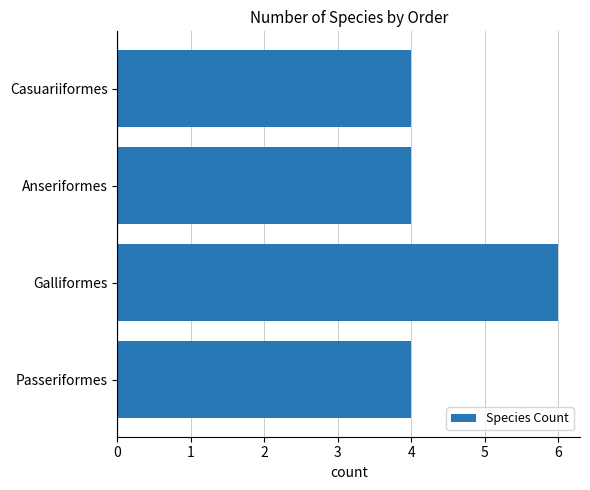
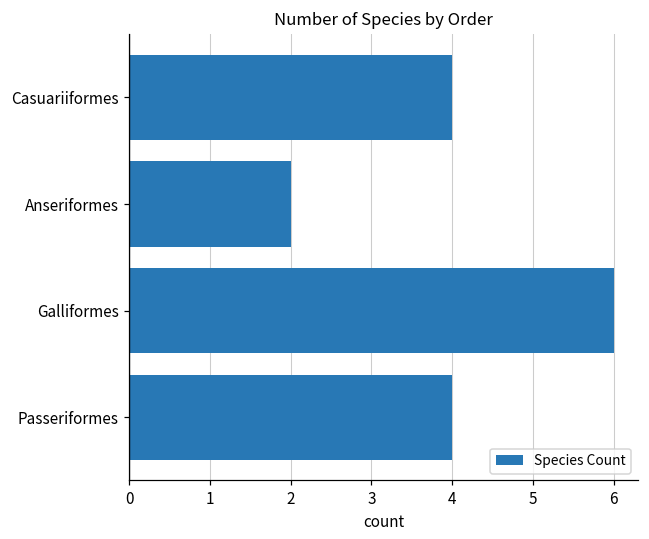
Anseriformes: 4 -> 2
